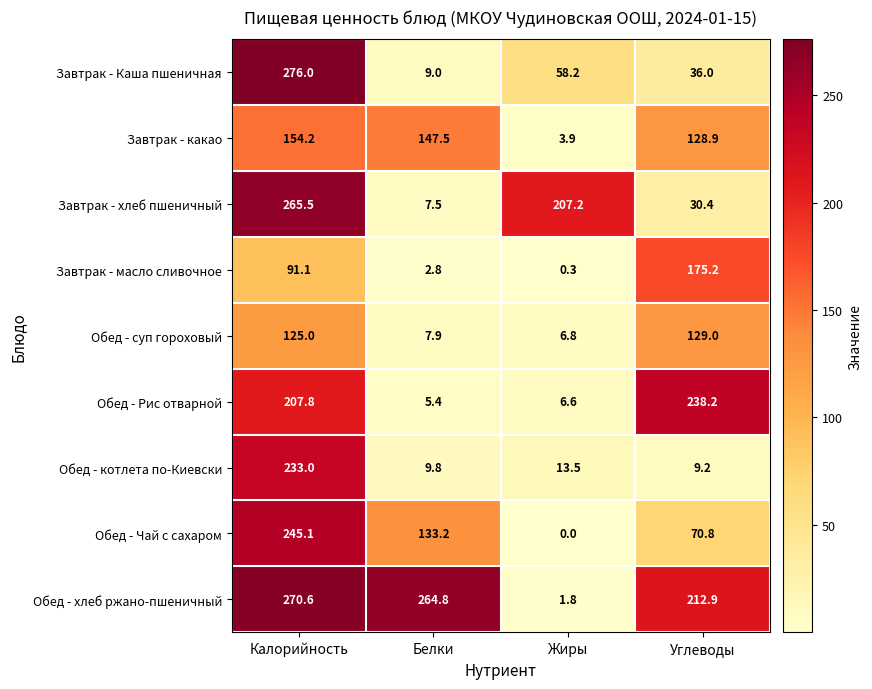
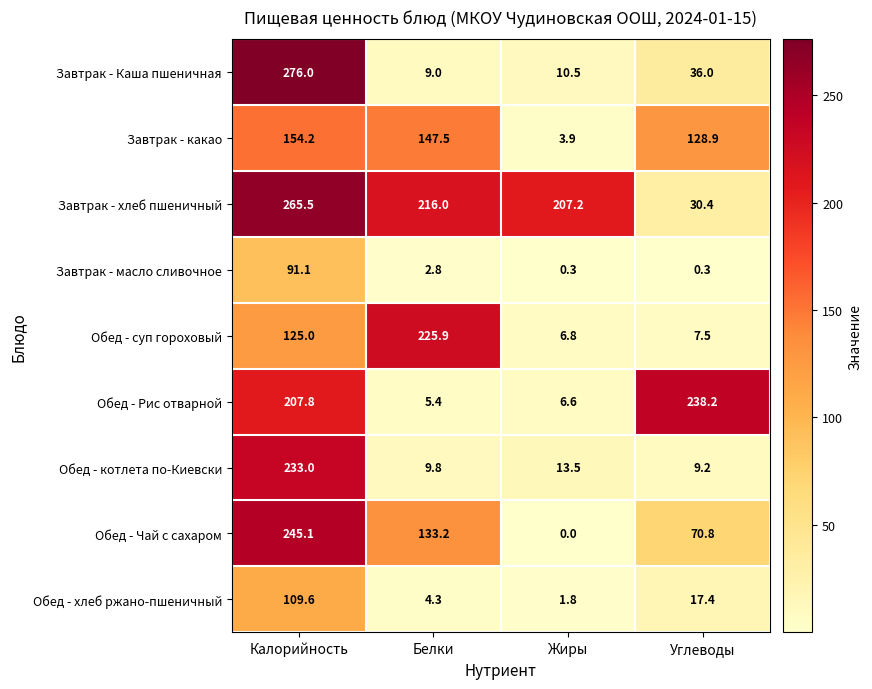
Завтрак - Каша пшеничная, Жиры: 58.2 -> 10.5
Завтрак - хлеб пшеничный, Белки: 7.5 -> 216.0
Завтрак - масло сливочное, Углеводы: 175.2 -> 0.3
Обед - суп гороховый, Белки: 7.9 -> 225.9
Обед - суп гороховый, Углеводы: 129.0 -> 7.5
Обед - хлеб ржано-пшеничный, Калорийность: 270.6 -> 109.6
Обед - хлеб ржано-пшеничный, Белки: 264.8 -> 4.3
Обед - хлеб ржано-пшеничный, Углеводы: 212.9 -> 17.4
